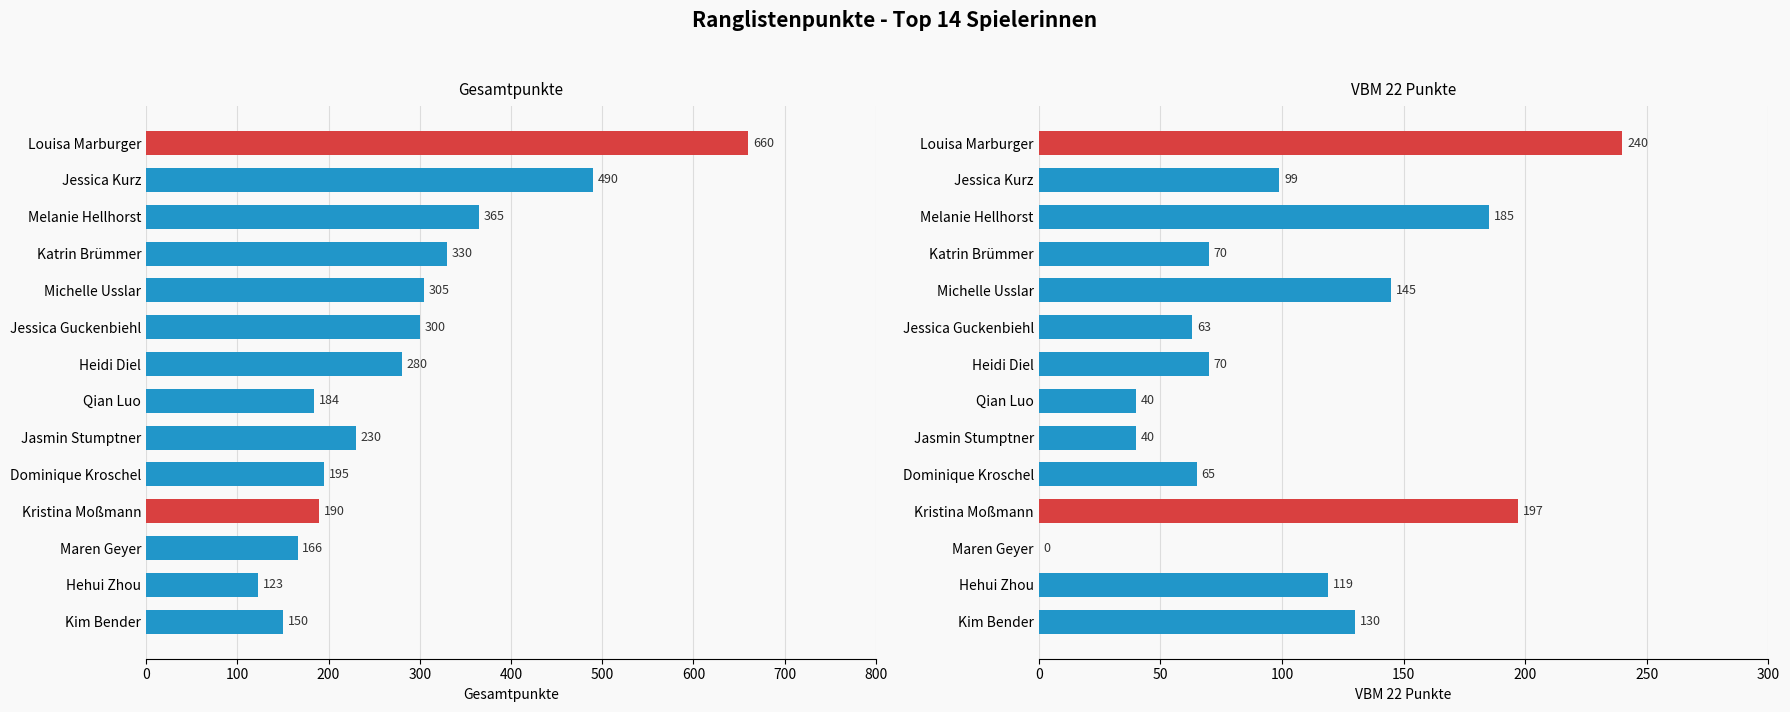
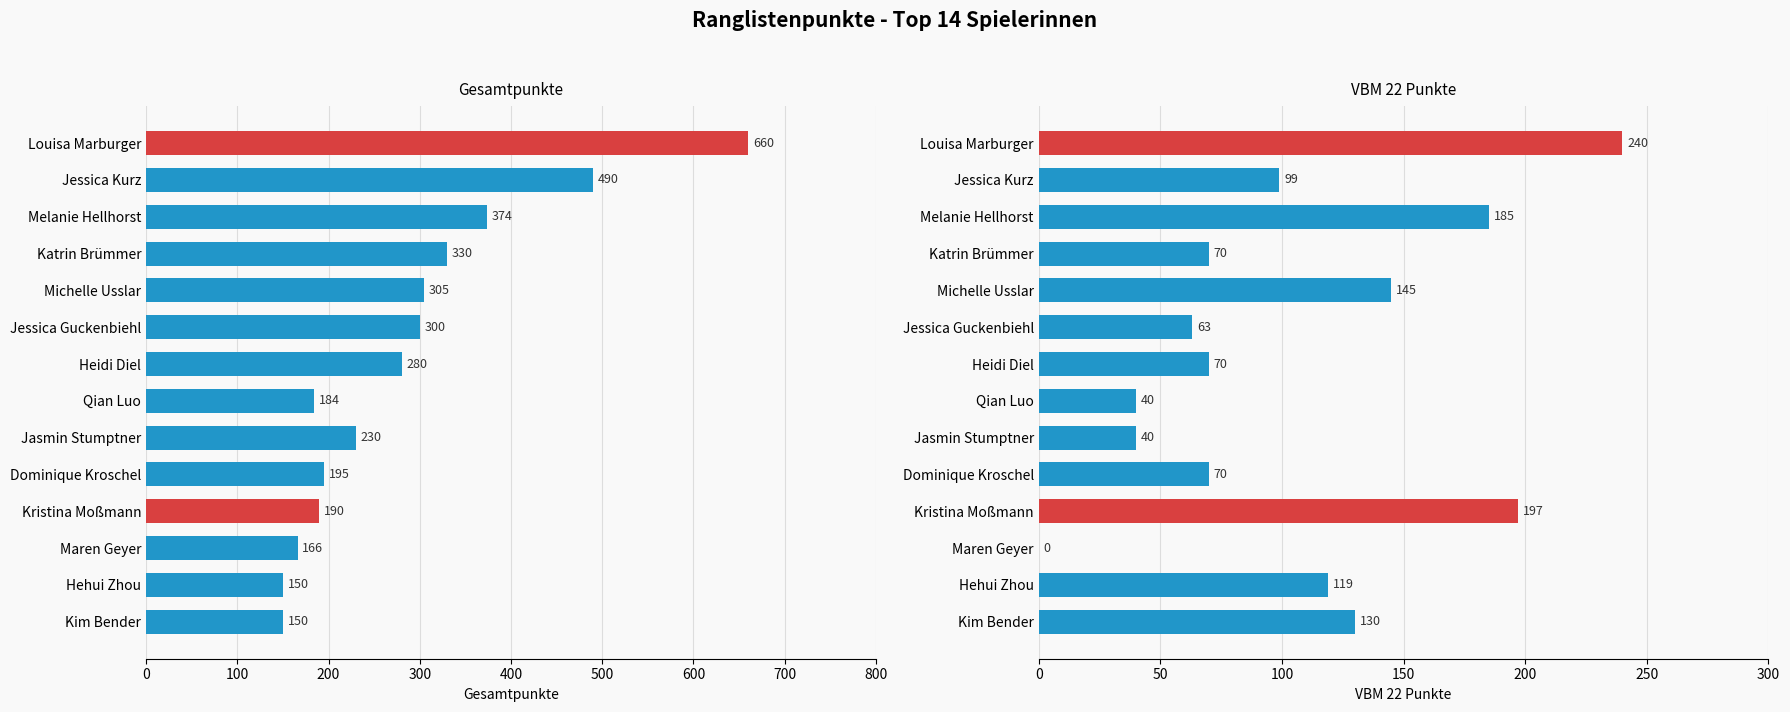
Gesamtpunkte, Melanie Hellhorst: 365 -> 374
Gesamtpunkte, Hehui Zhou: 123 -> 150
VBM 22 Punkte, Dominique Kroschel: 65 -> 70
